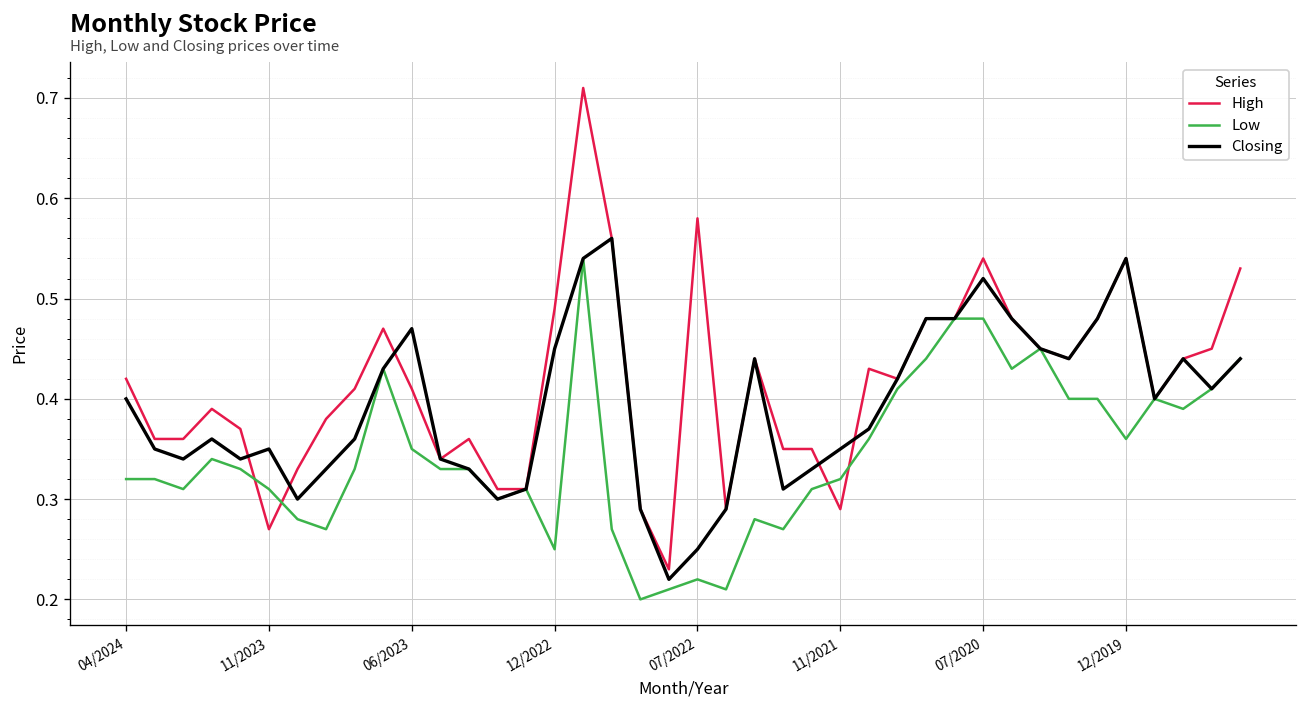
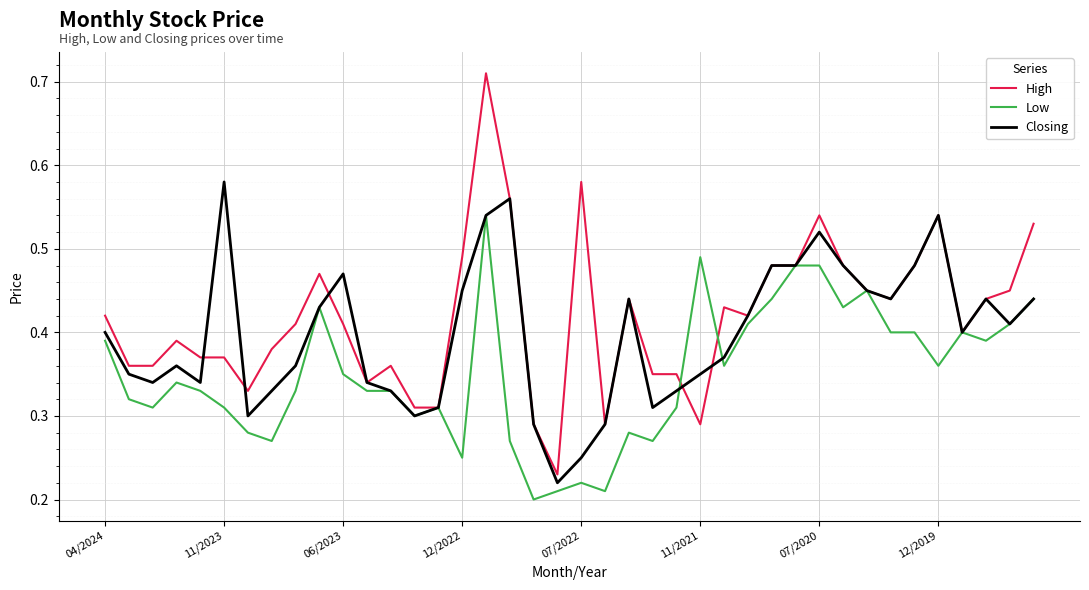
Low, 04/2024: 0.32 -> 0.39
High, 11/2023: 0.27 -> 0.37
Closing, 11/2023: 0.35 -> 0.58
Low, 11/2021: 0.32 -> 0.49
